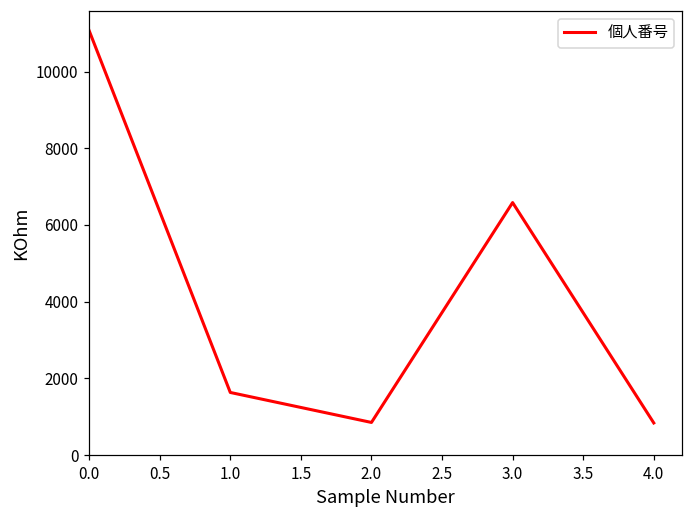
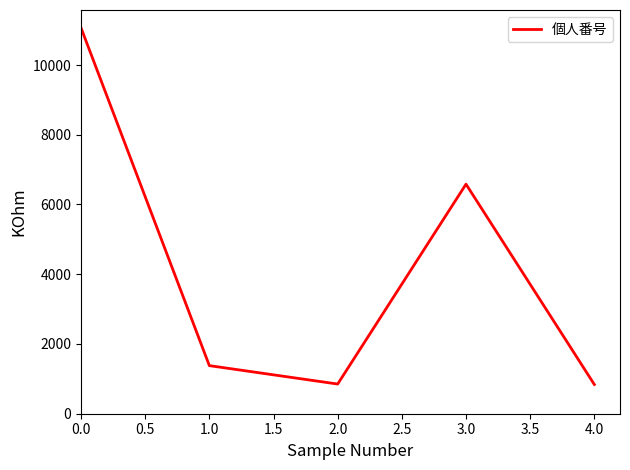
1.0: 1600 -> 1400
